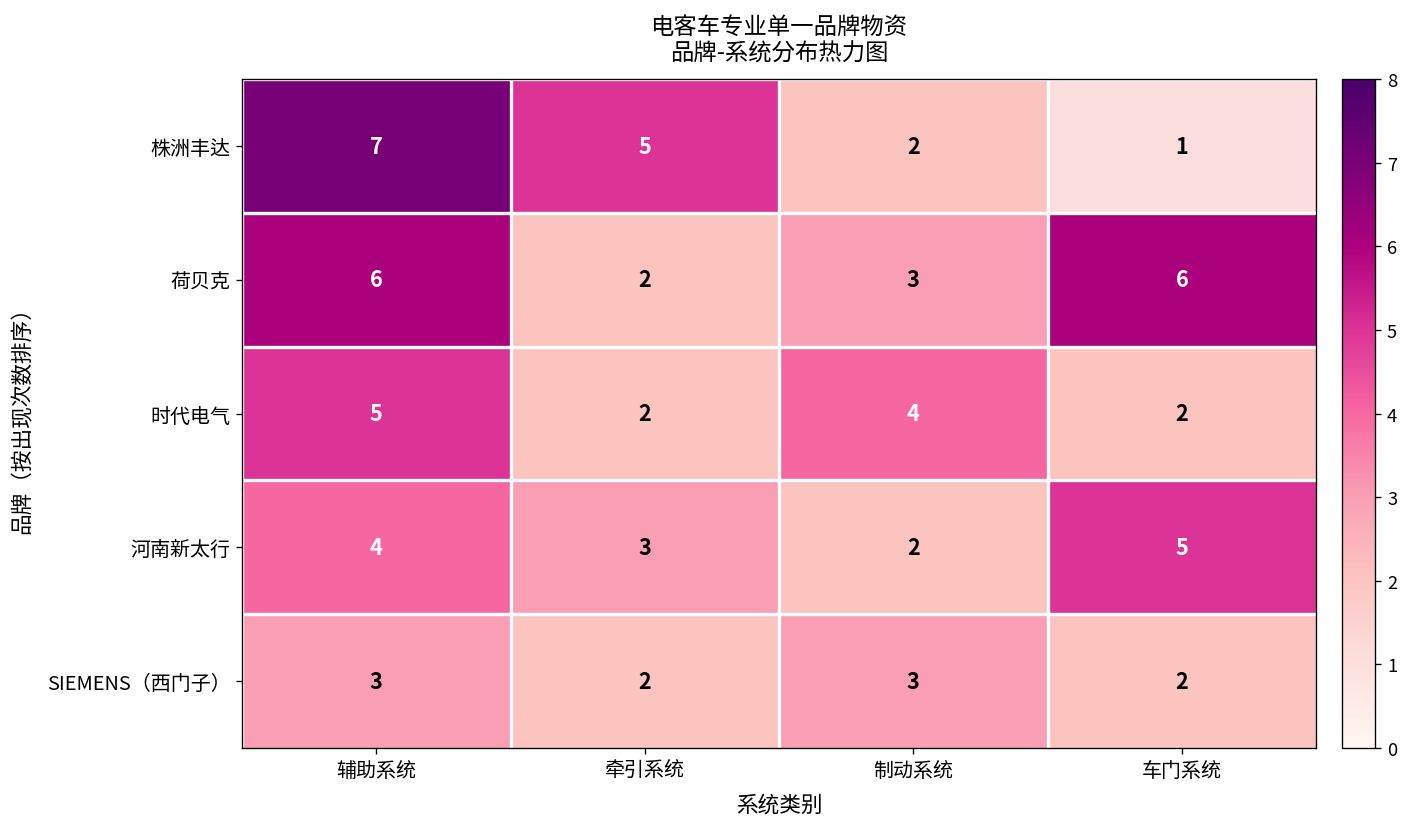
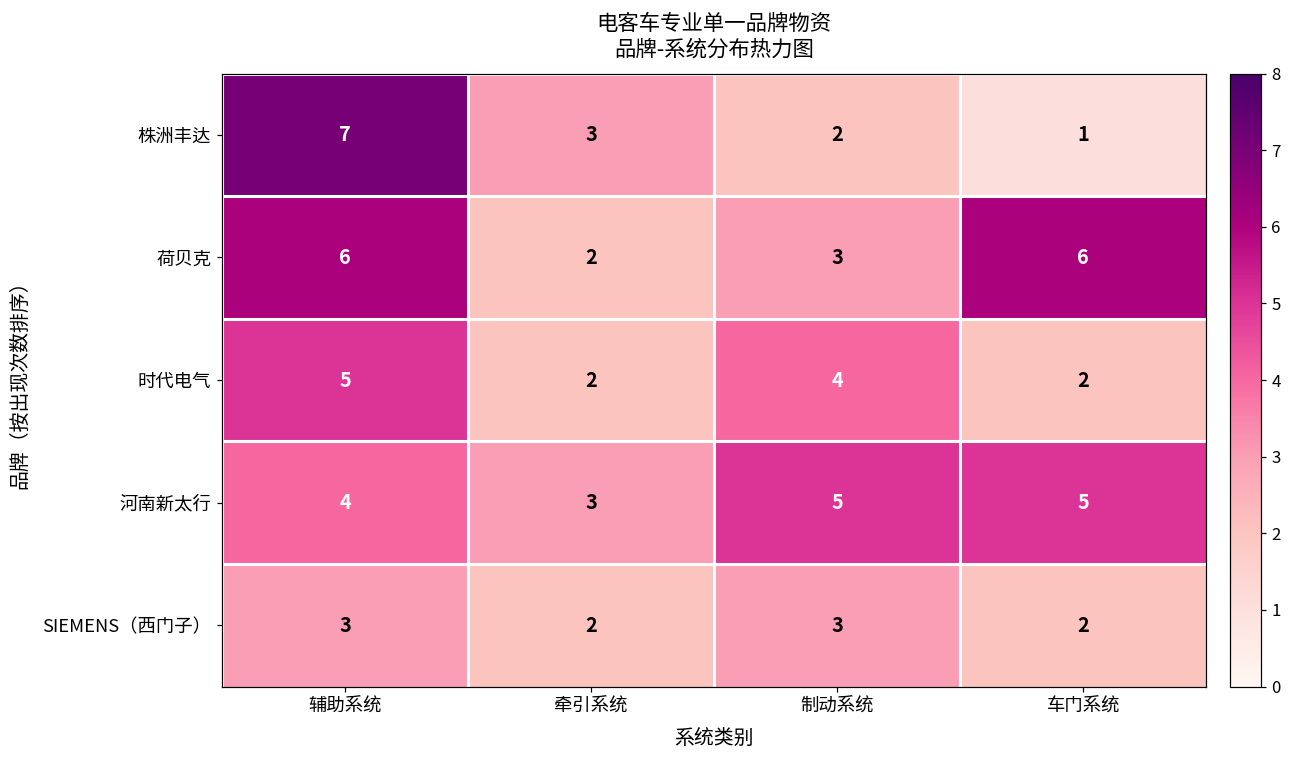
株洲丰达, 牵引系统: 5 -> 3
河南新太行, 制动系统: 2 -> 5
